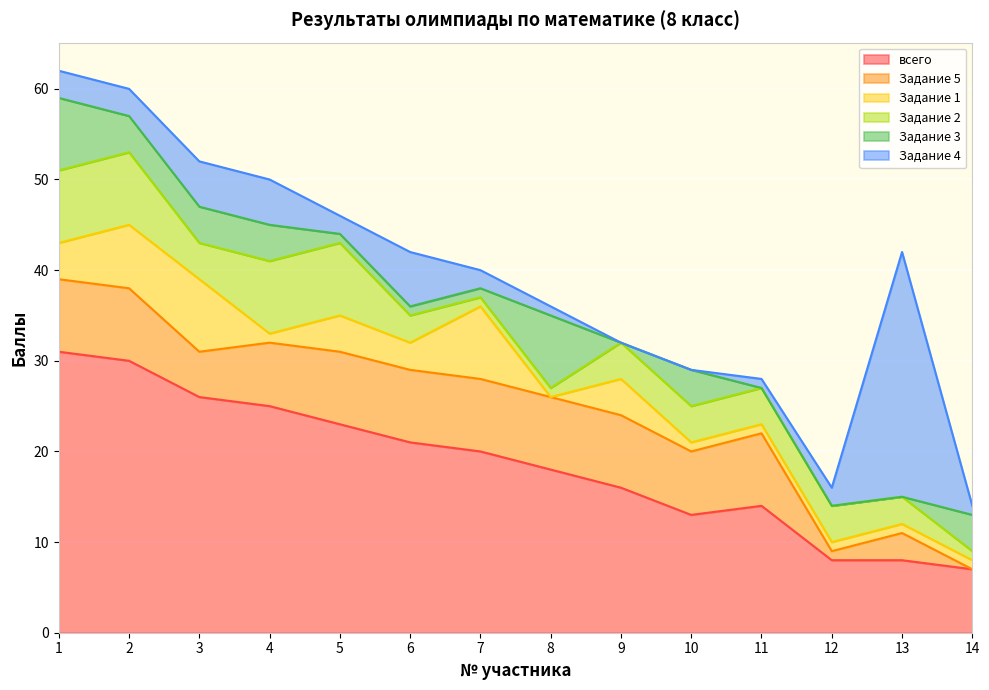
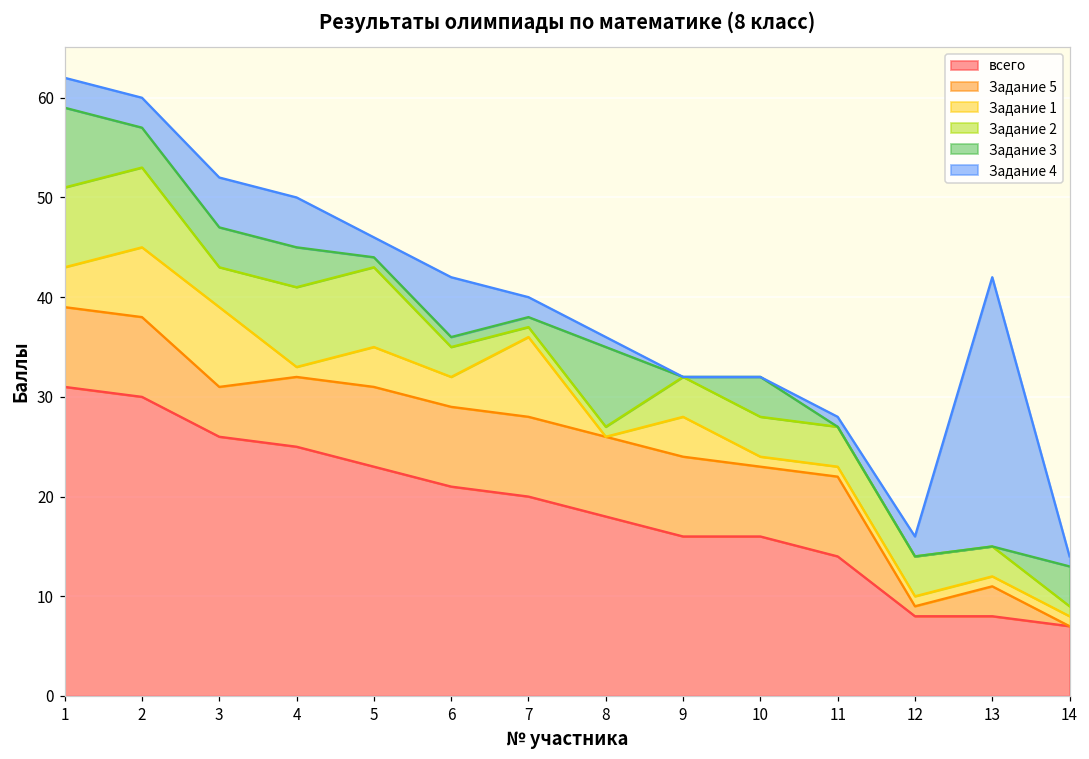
всего, 10: 13 -> 16
